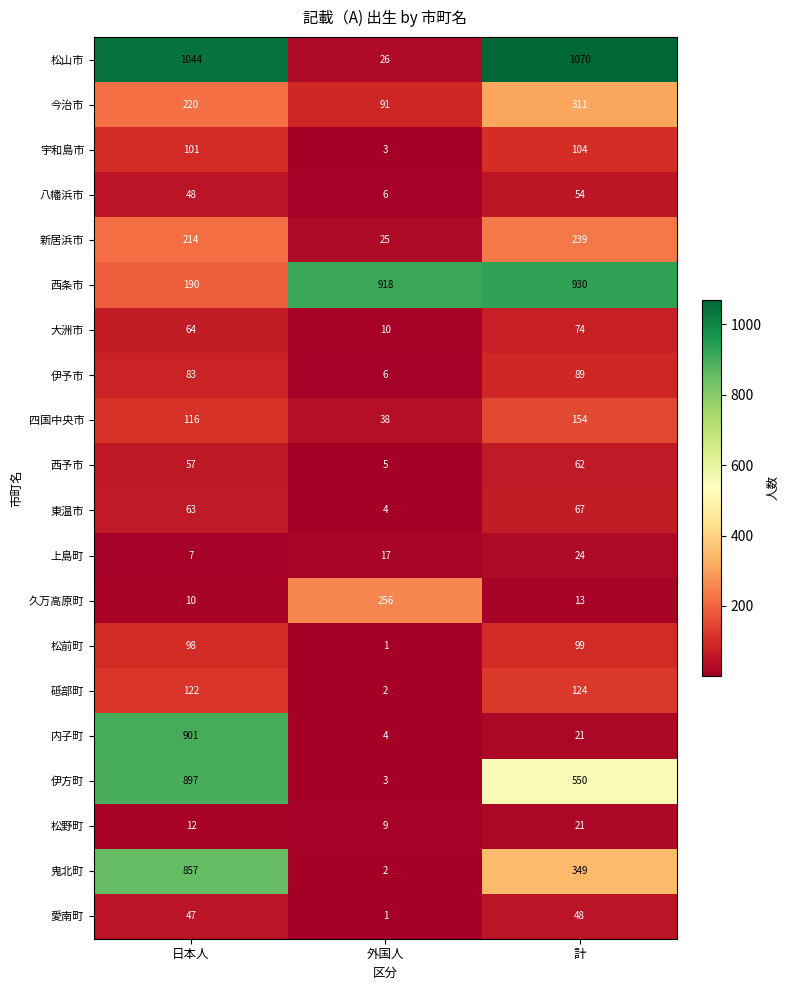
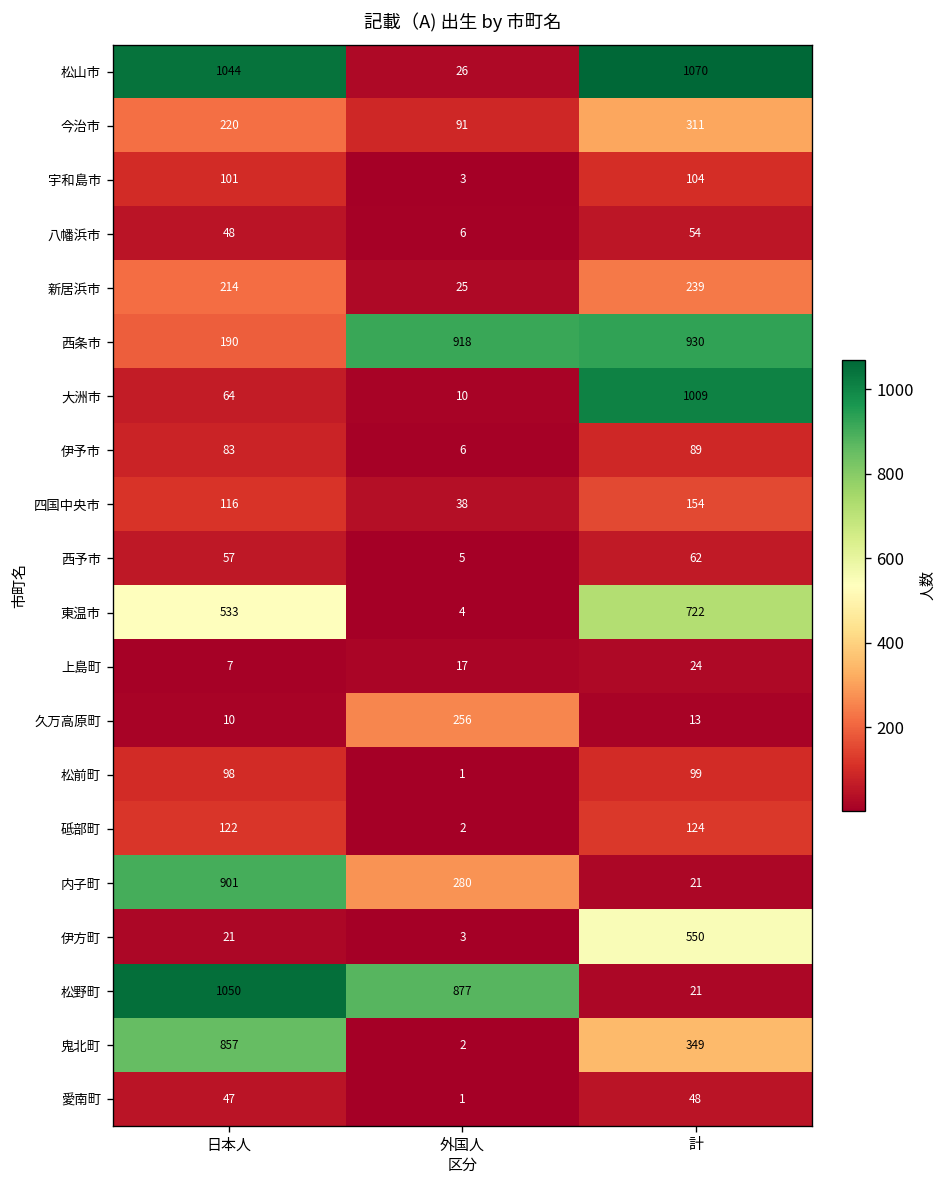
大洲市, 計: 74 -> 1009
東温市, 日本人: 63 -> 533
東温市, 計: 67 -> 722
内子町, 外国人: 4 -> 280
伊方町, 日本人: 897 -> 21
松野町, 日本人: 12 -> 1050
松野町, 外国人: 9 -> 877
